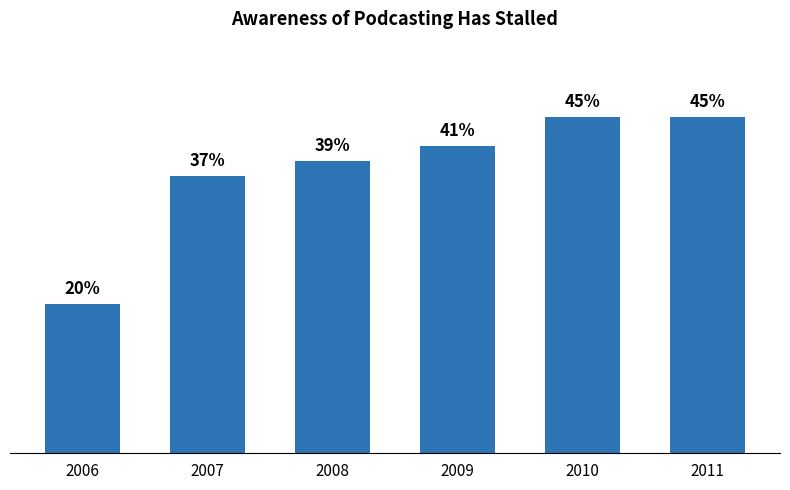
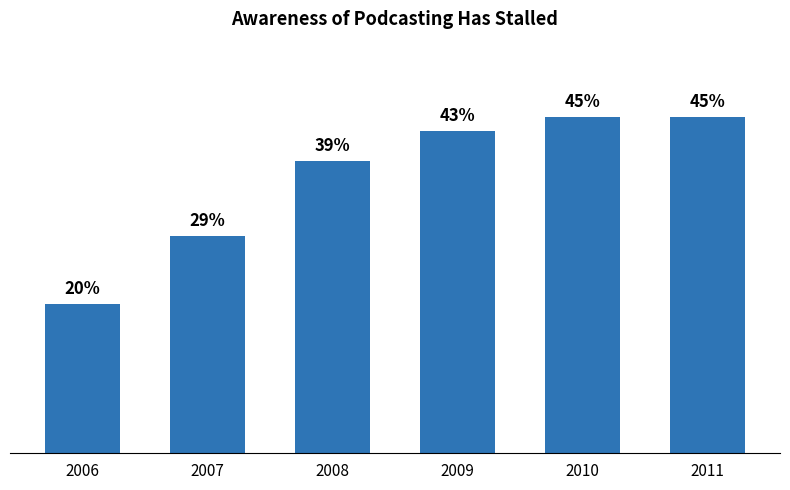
2007: 37% -> 29%
2009: 41% -> 43%
